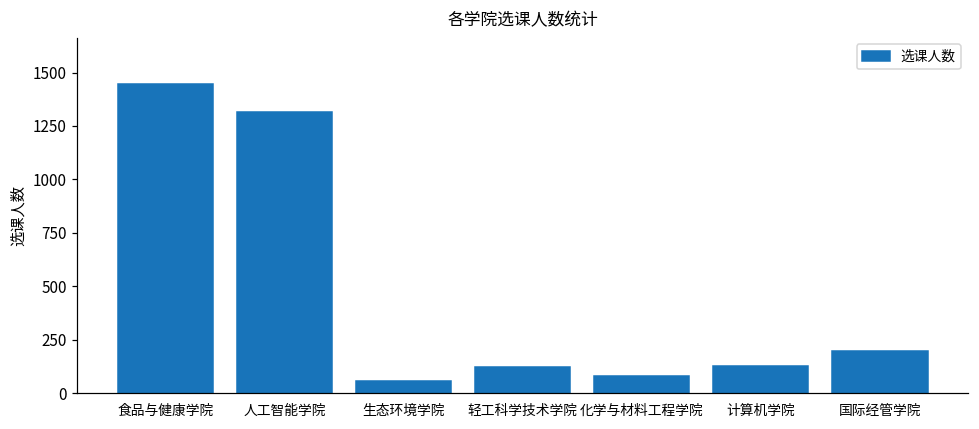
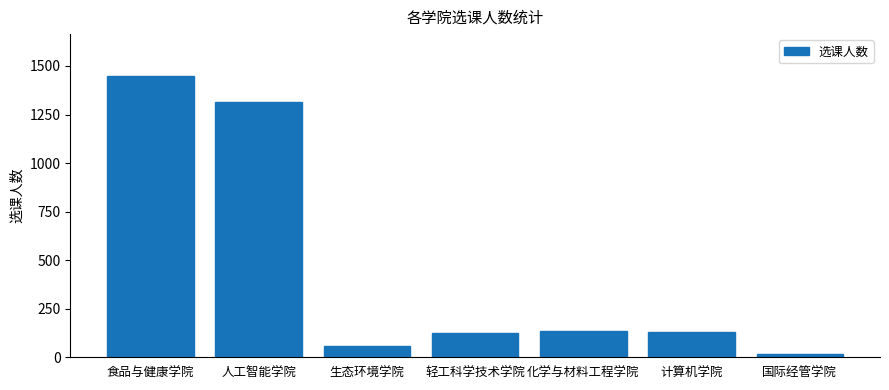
化学与材料工程学院: 80 -> 140
国际经管学院: 200 -> 20
